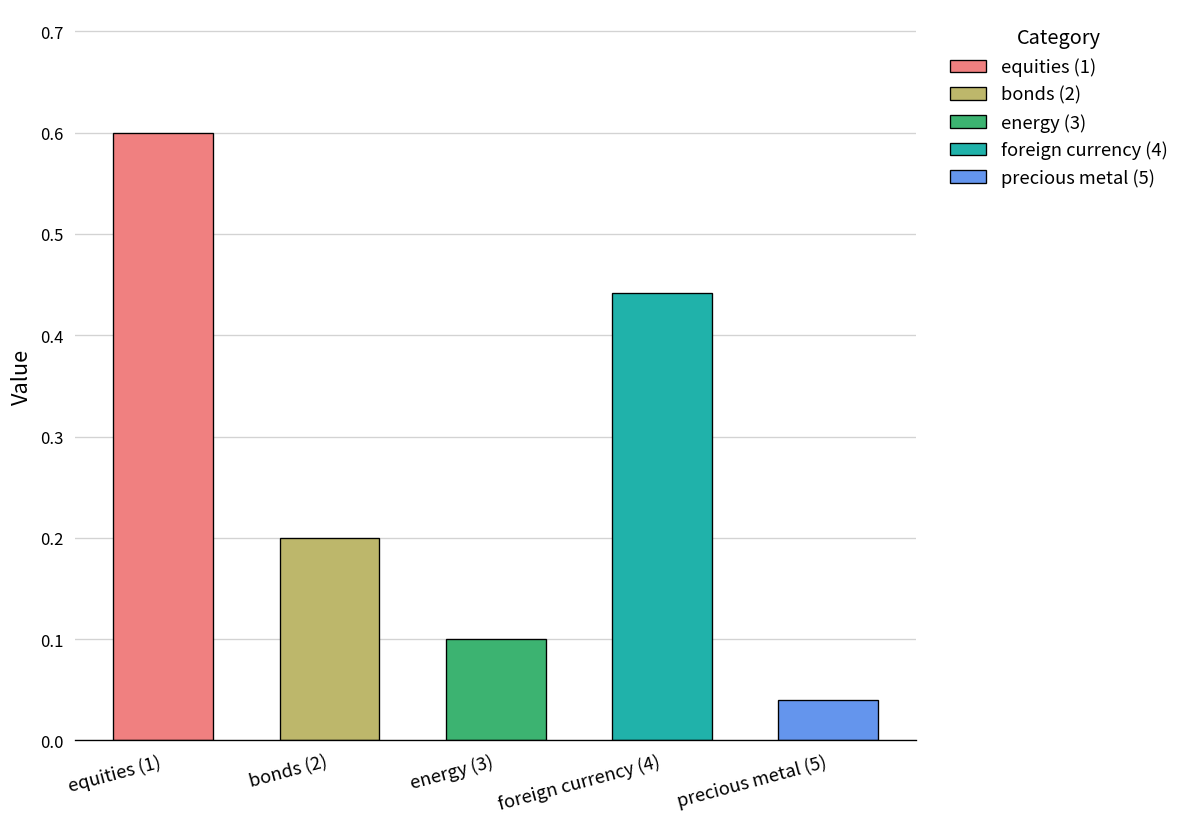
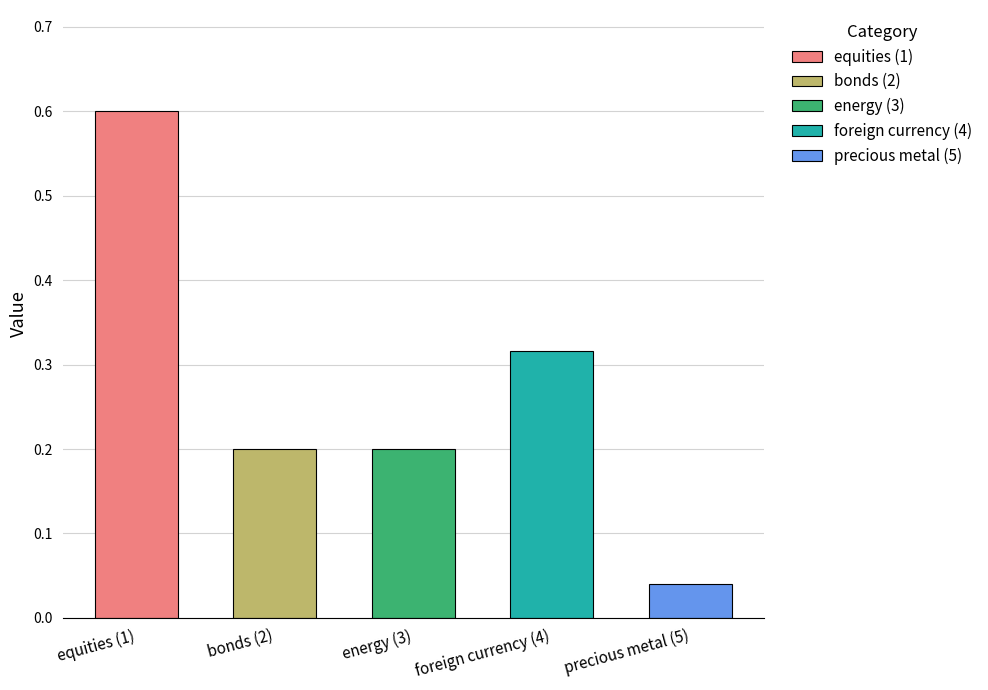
energy (3): 0.1 -> 0.2
foreign currency (4): 0.44 -> 0.32
